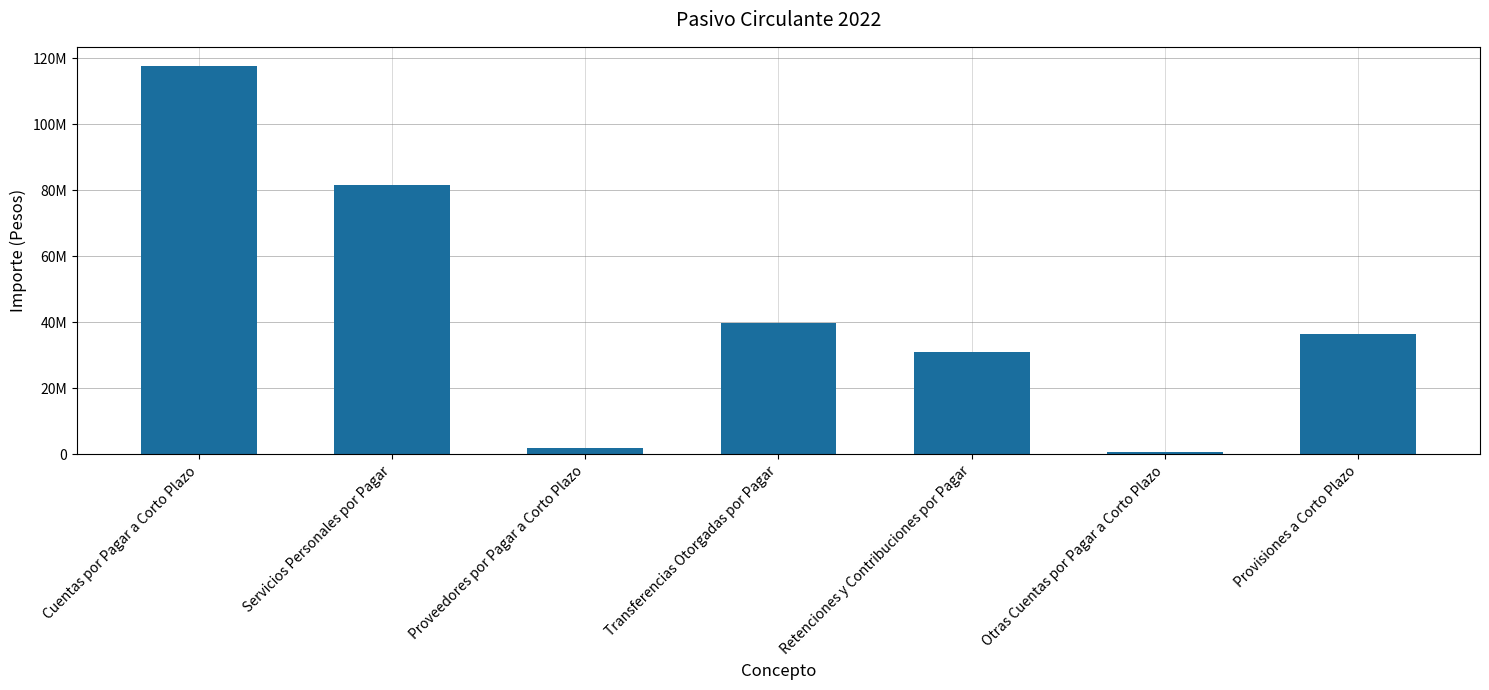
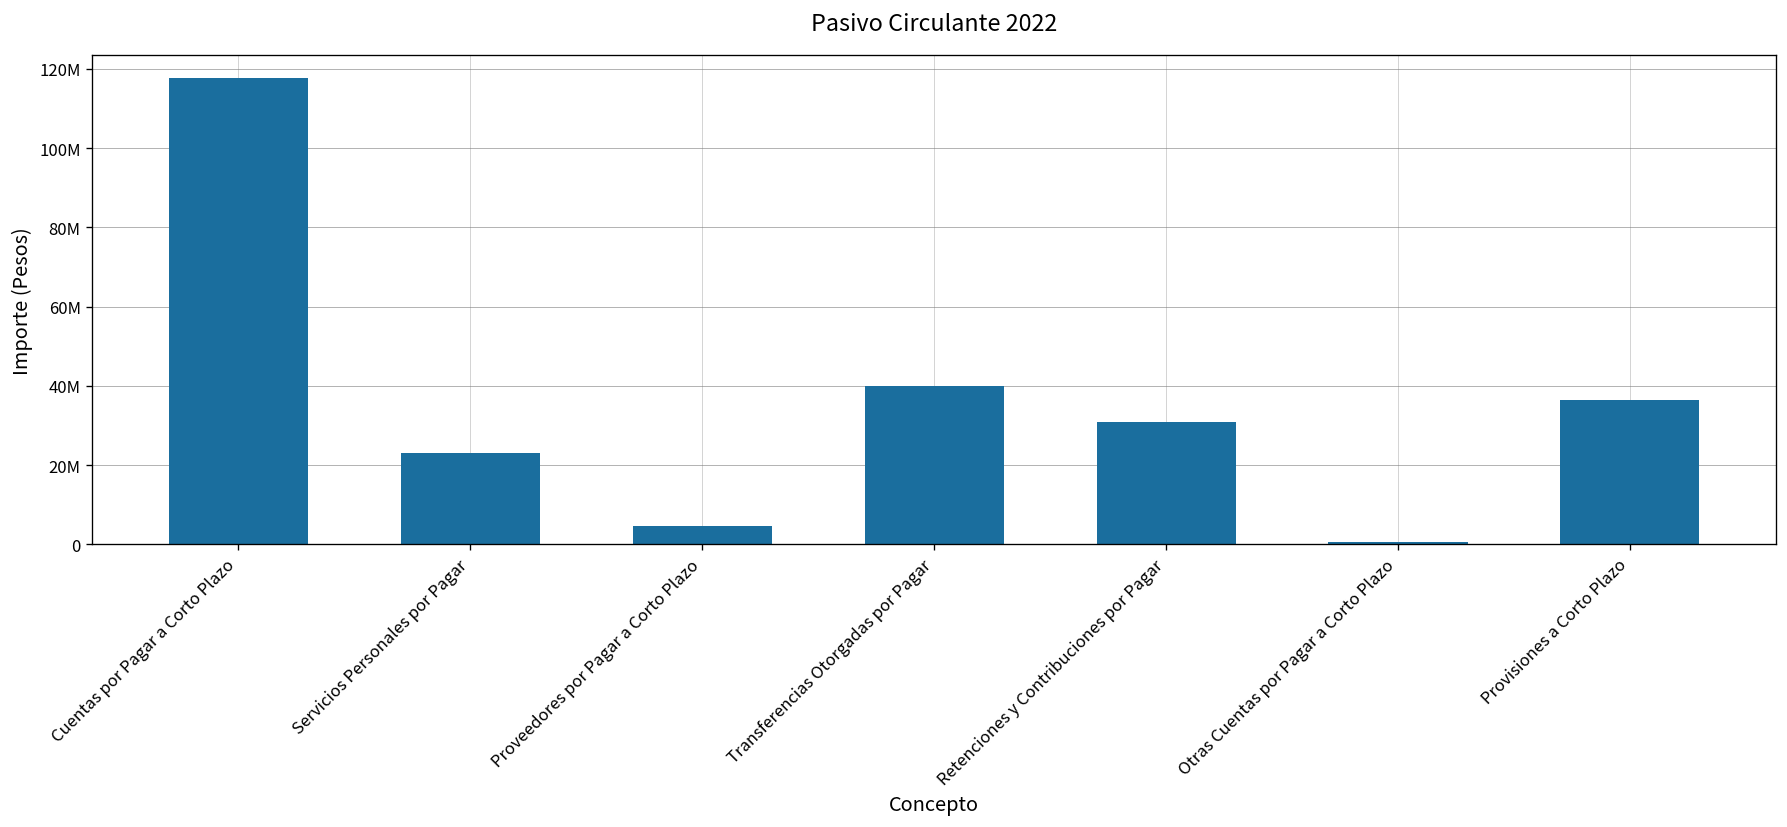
Servicios Personales por Pagar: 82000000 -> 23000000
Proveedores por Pagar a Corto Plazo: 2000000 -> 5000000
